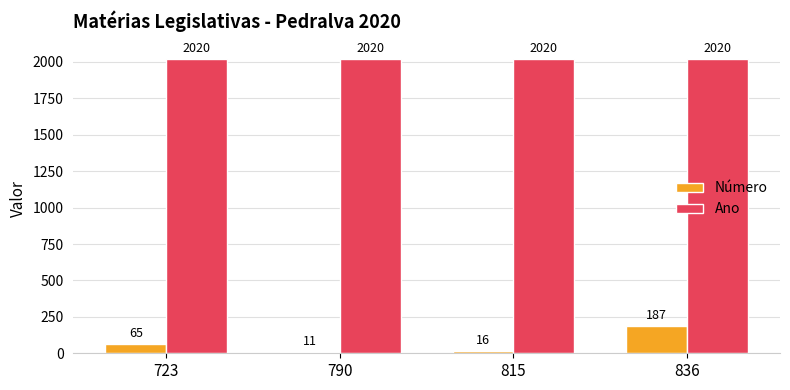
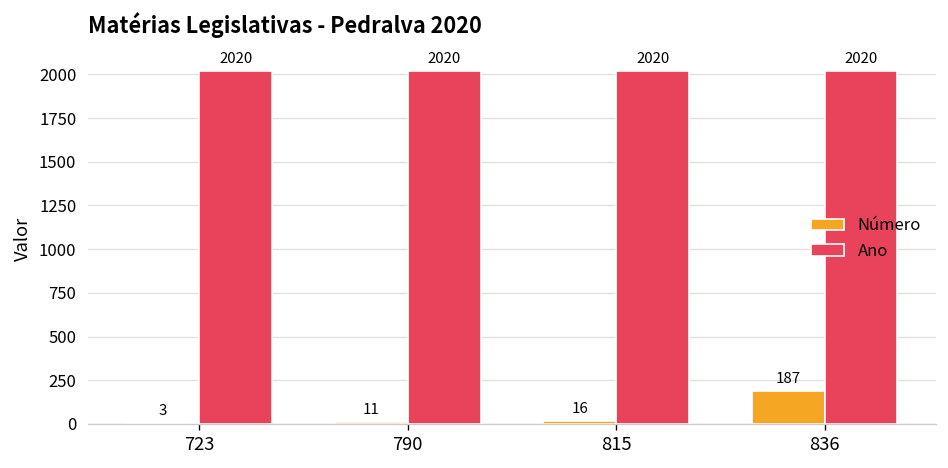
Número, 723: 65 -> 3
